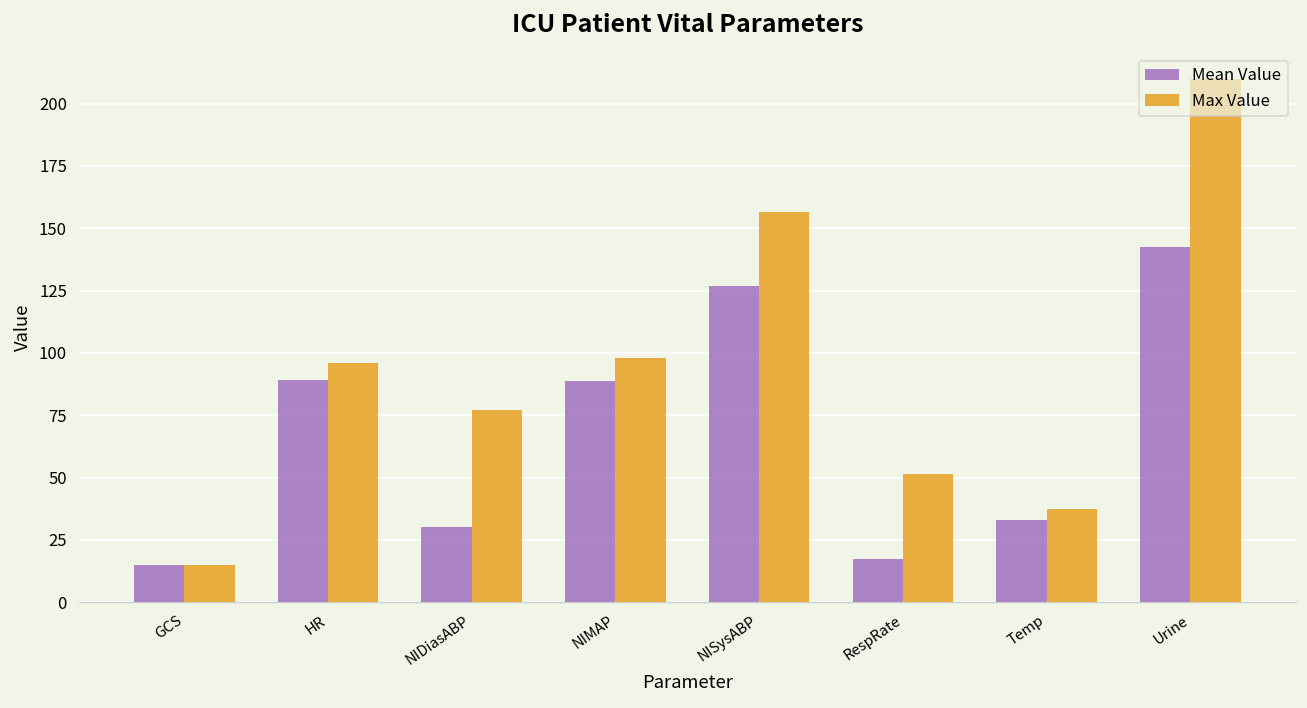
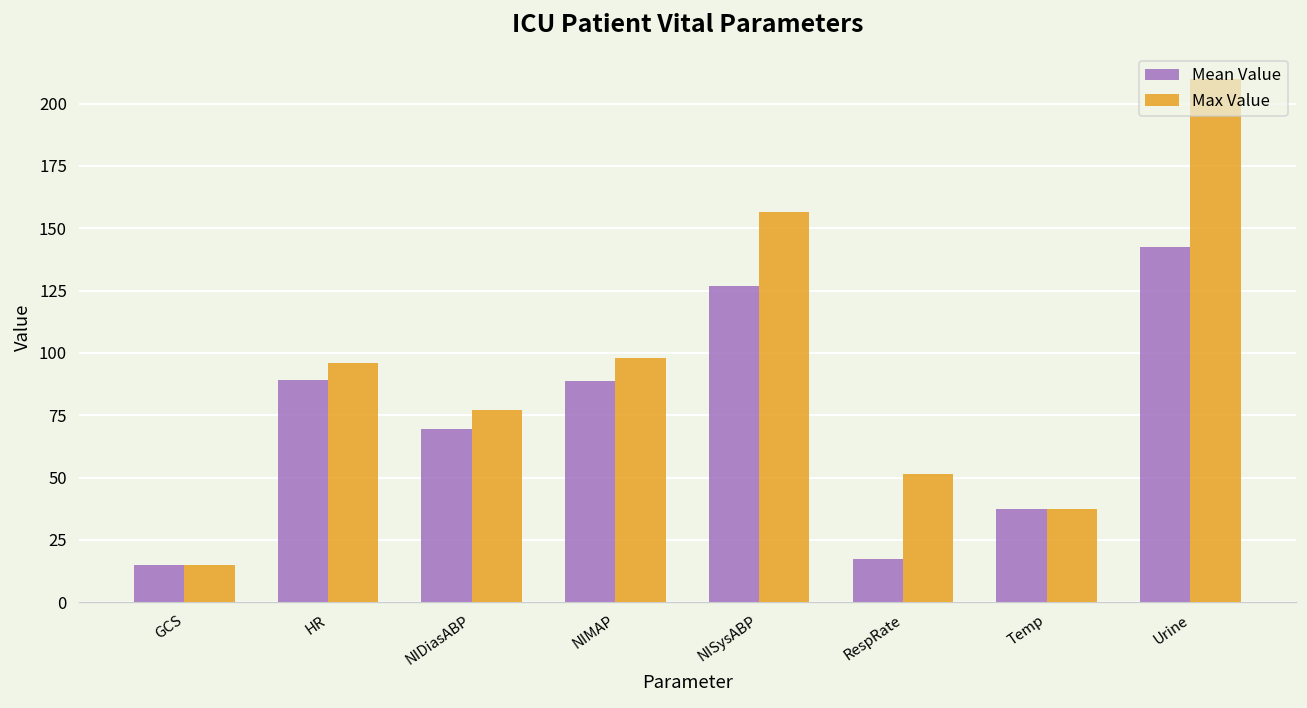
Mean Value, NIDiasABP: 30 -> 70
Mean Value, Temp: 33 -> 37
